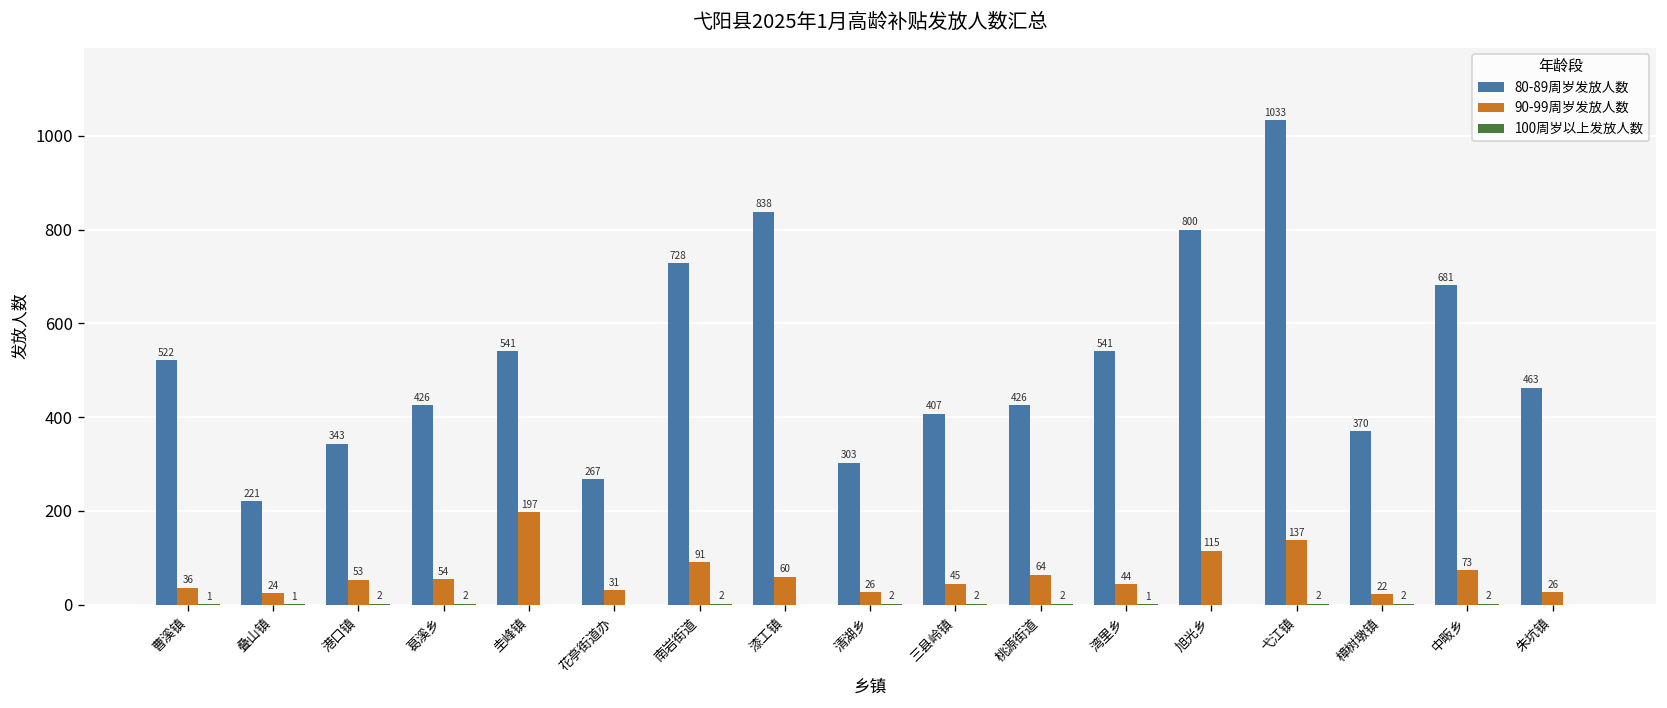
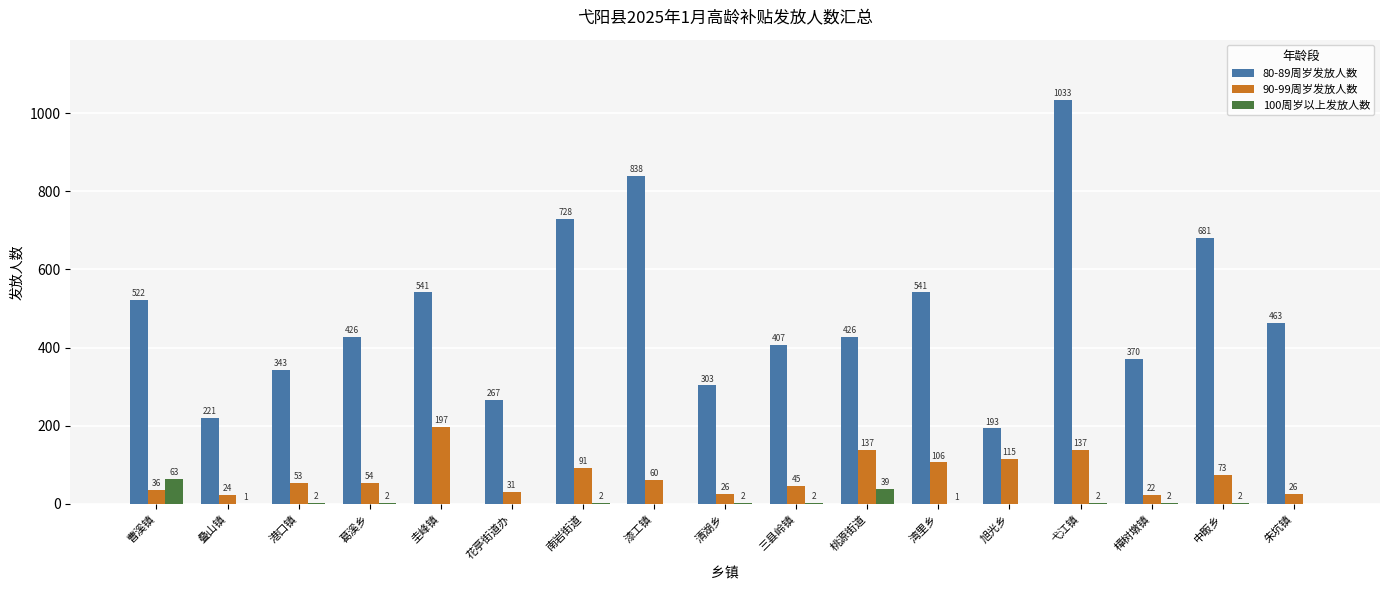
100周岁以上发放人数, 曹溪镇: 1 -> 63
90-99周岁发放人数, 桃源街道: 64 -> 137
100周岁以上发放人数, 桃源街道: 2 -> 39
90-99周岁发放人数, 湾里乡: 44 -> 106
80-89周岁发放人数, 旭光乡: 800 -> 193
